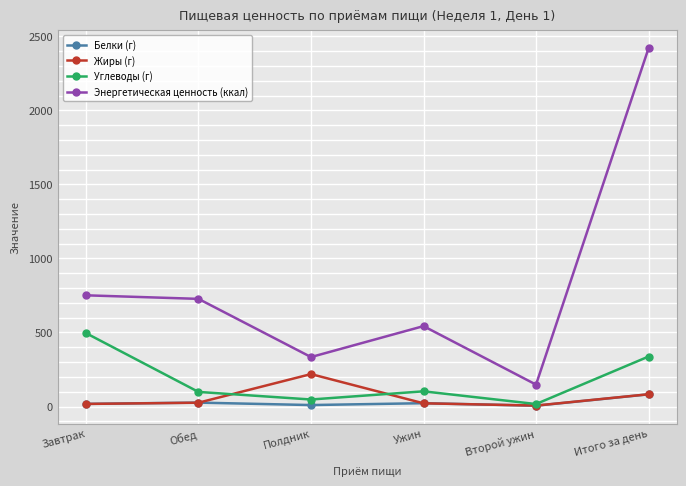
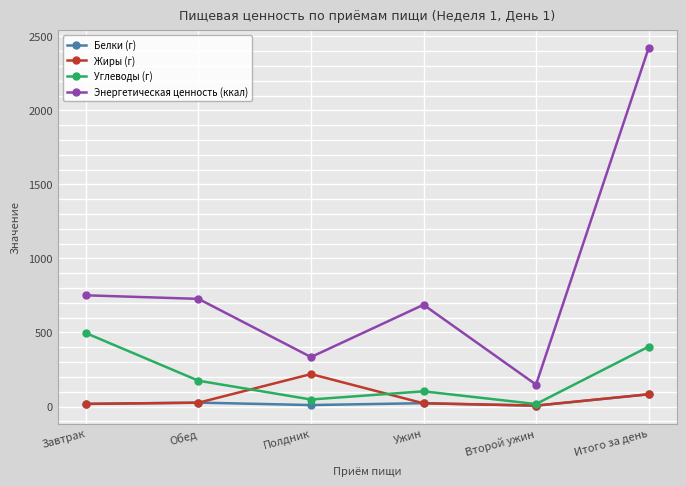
Углеводы (г), Обед: 100 -> 170
Энергетическая ценность (ккал), Ужин: 540 -> 690
Углеводы (г), Итого за день: 340 -> 400
